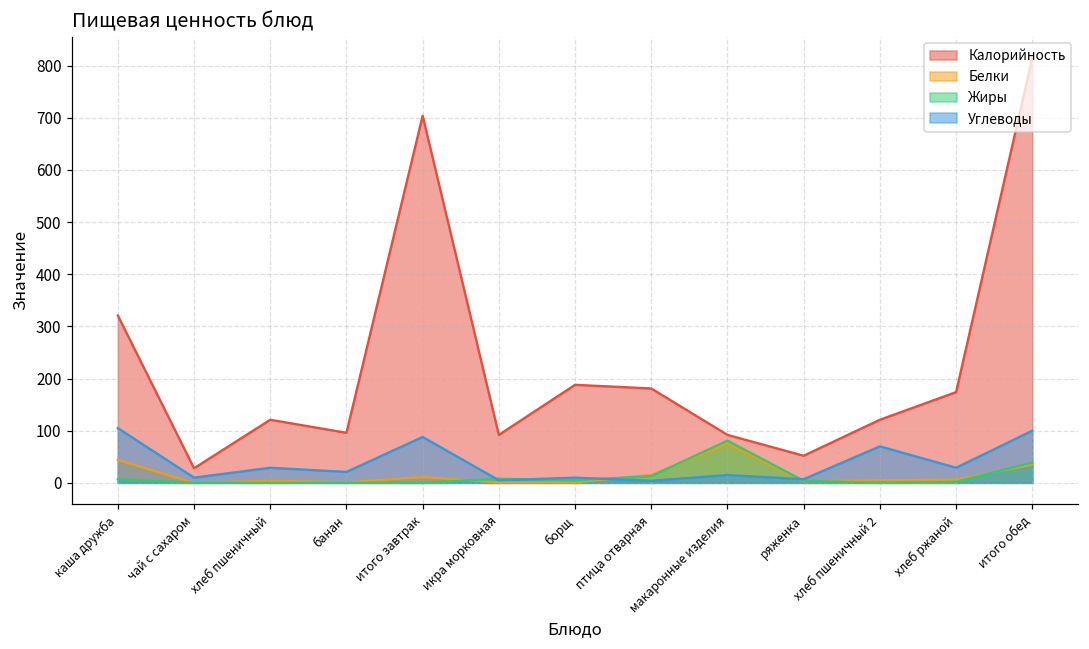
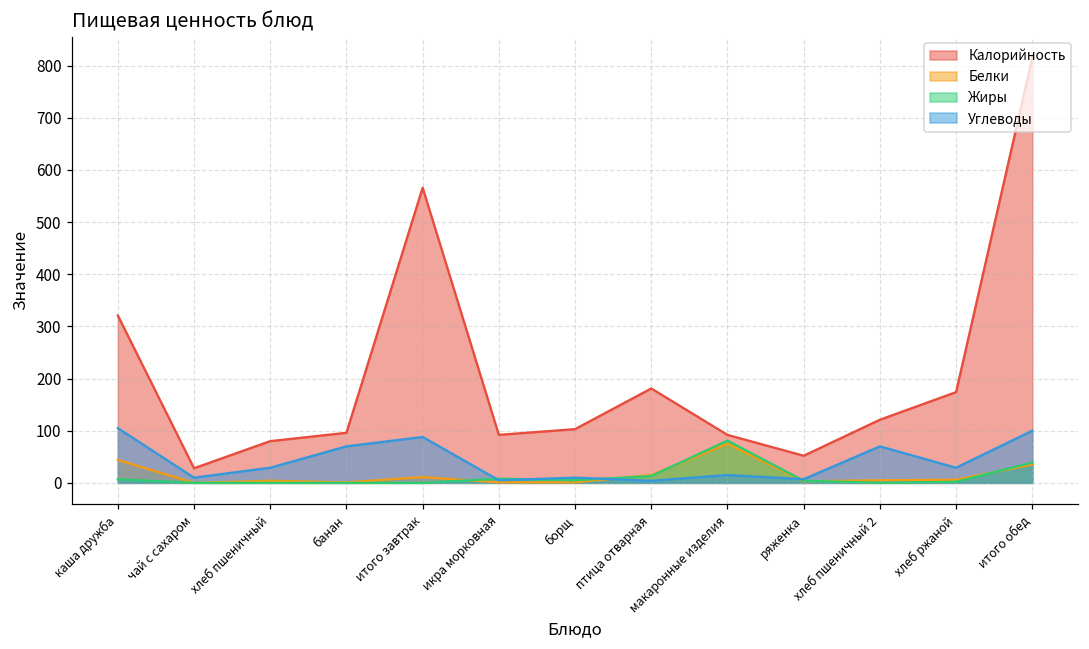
Калорийность, хлеб пшеничный: 120 -> 80
Углеводы, банан: 20 -> 70
Калорийность, итого завтрак: 700 -> 570
Калорийность, борщ: 190 -> 100
